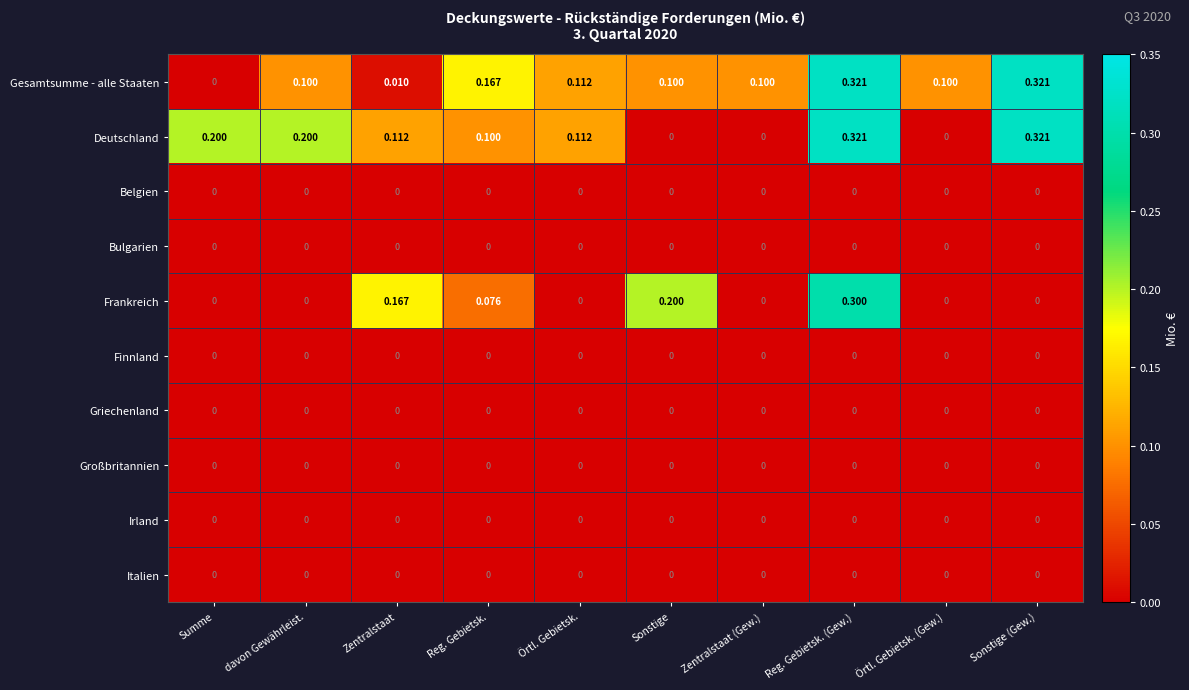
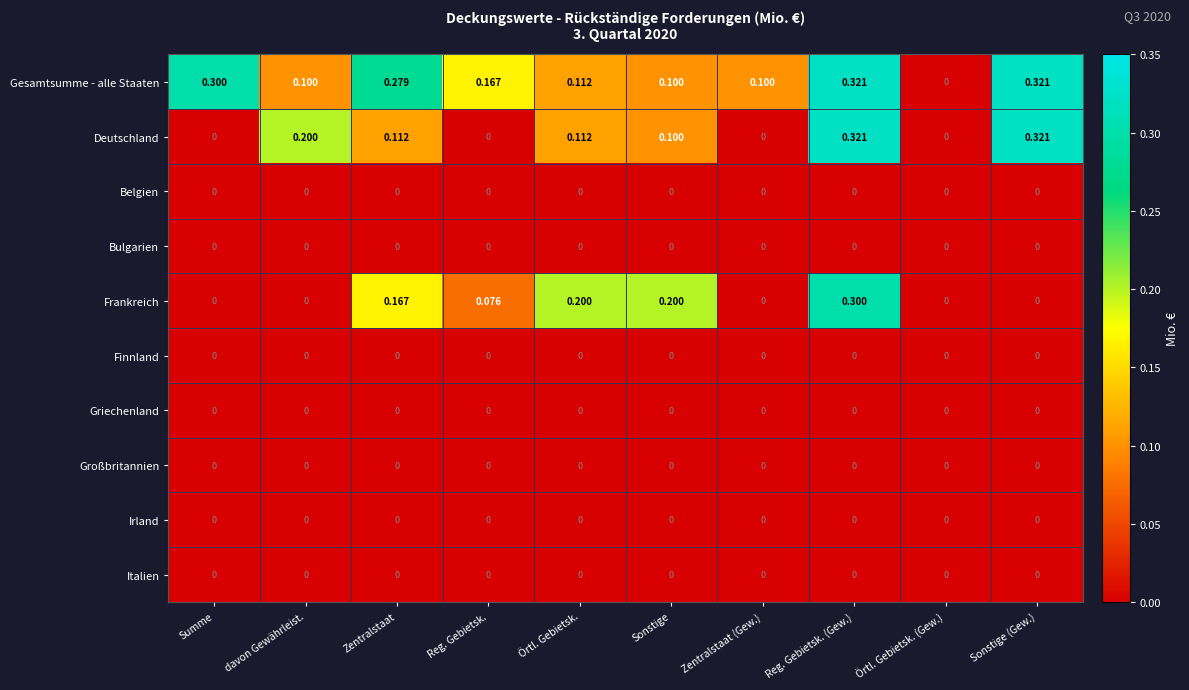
Gesamtsumme - alle Staaten, Summe: 0 -> 0.300
Gesamtsumme - alle Staaten, Zentralstaat: 0.010 -> 0.279
Gesamtsumme - alle Staaten, Örtl. Gebietsk. (Gew.): 0.100 -> 0
Deutschland, Summe: 0.200 -> 0
Deutschland, Reg. Gebietsk.: 0.100 -> 0
Deutschland, Sonstige: 0 -> 0.100
Frankreich, Örtl. Gebietsk.: 0 -> 0.200
